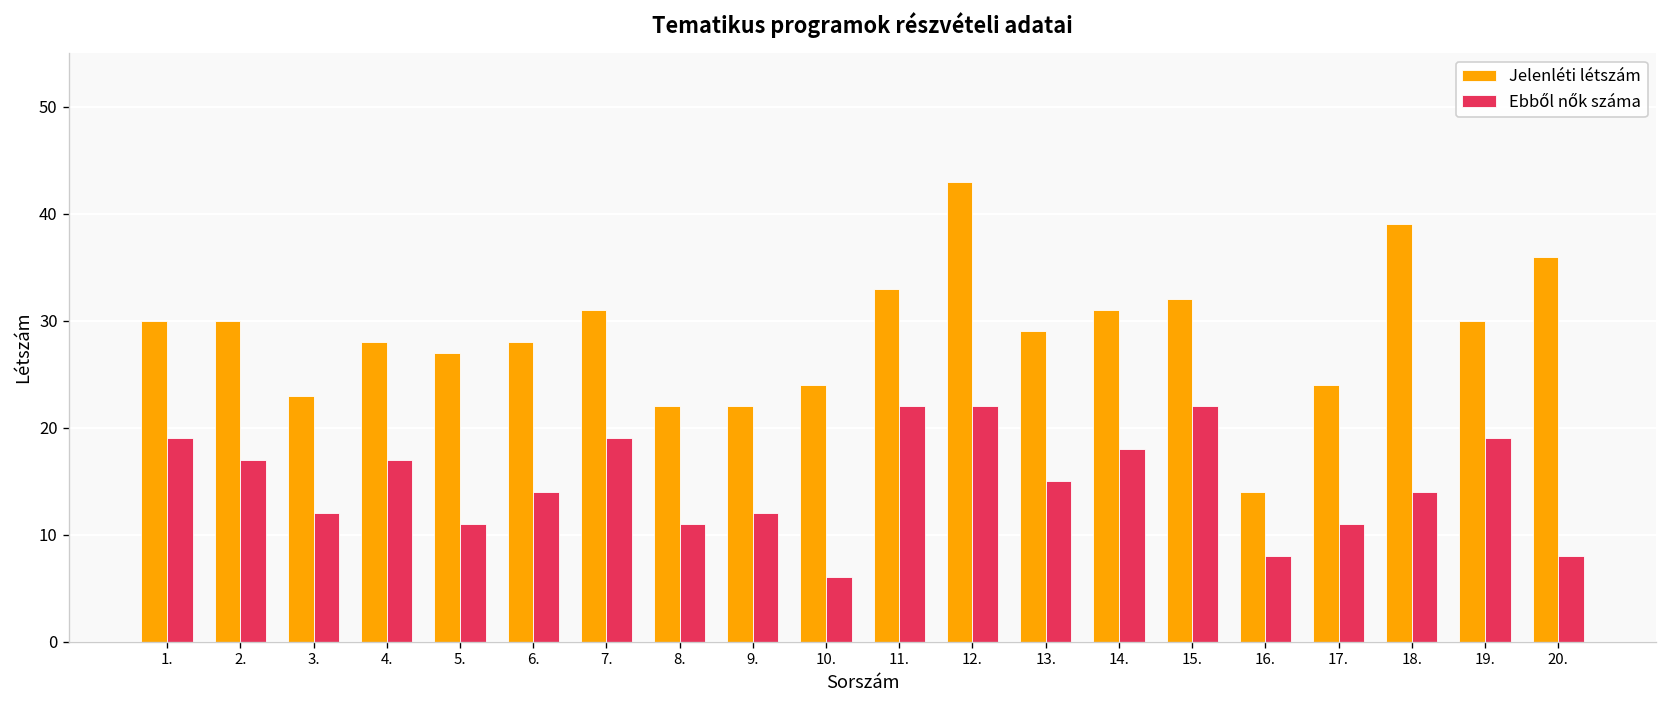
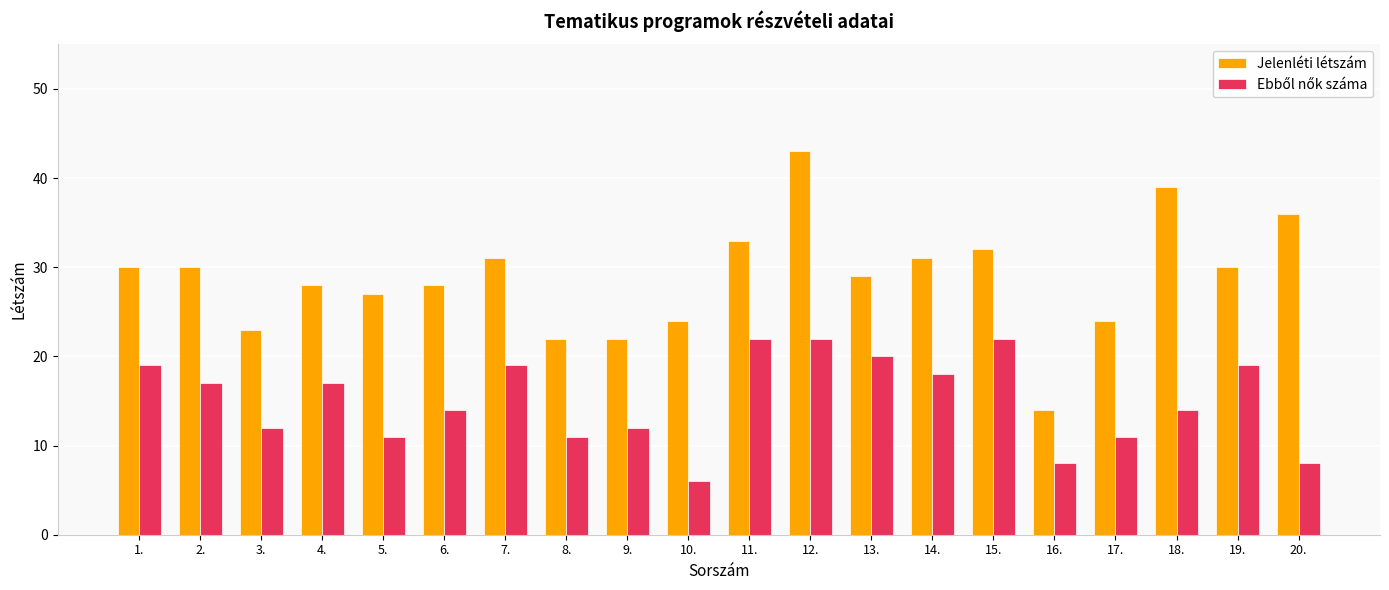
Ebből nők száma, 13.: 15 -> 20
